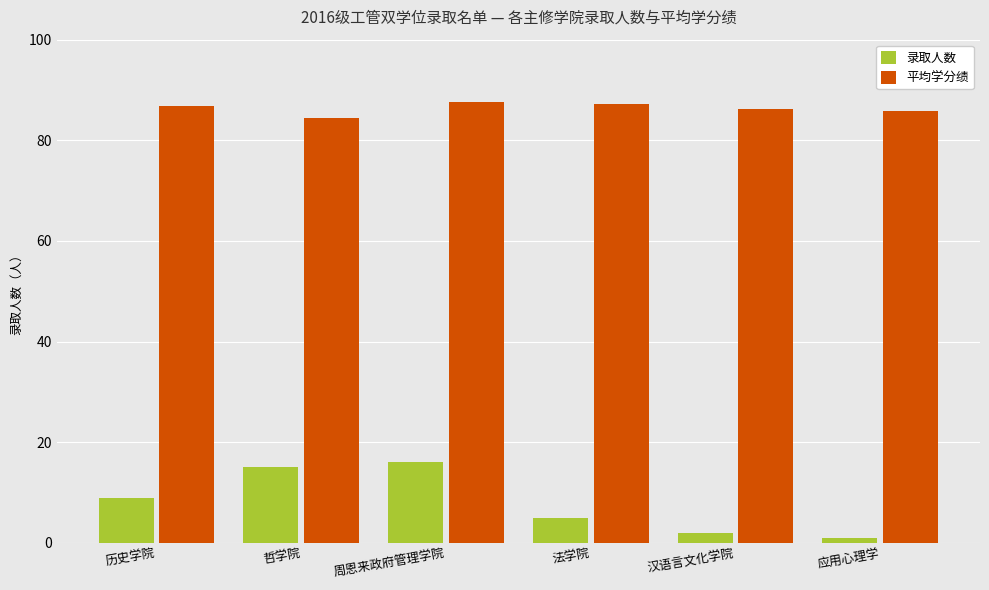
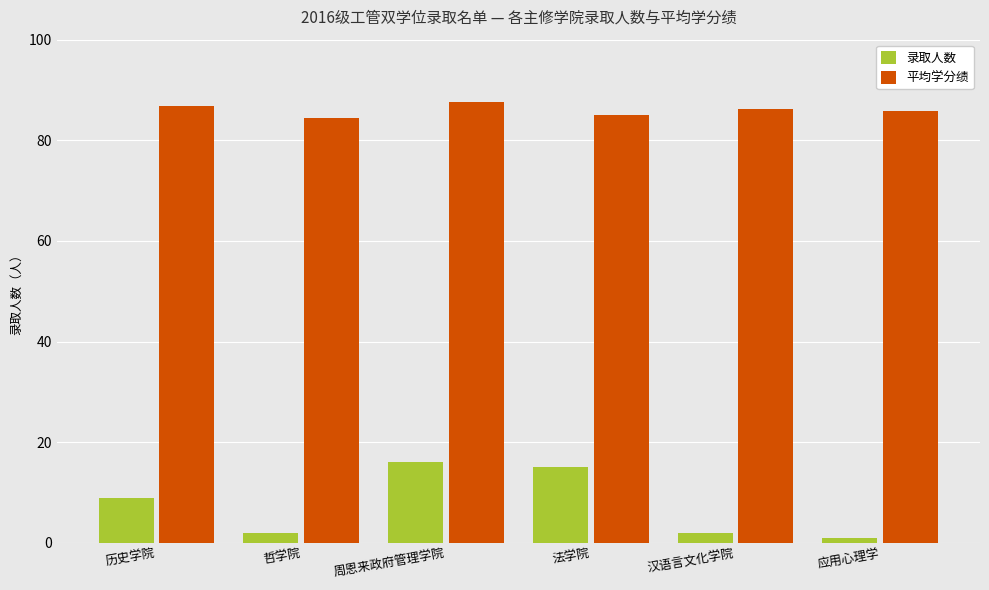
录取人数, 哲学院: 15 -> 2
录取人数, 法学院: 5 -> 15
平均学分绩, 法学院: 87 -> 85
